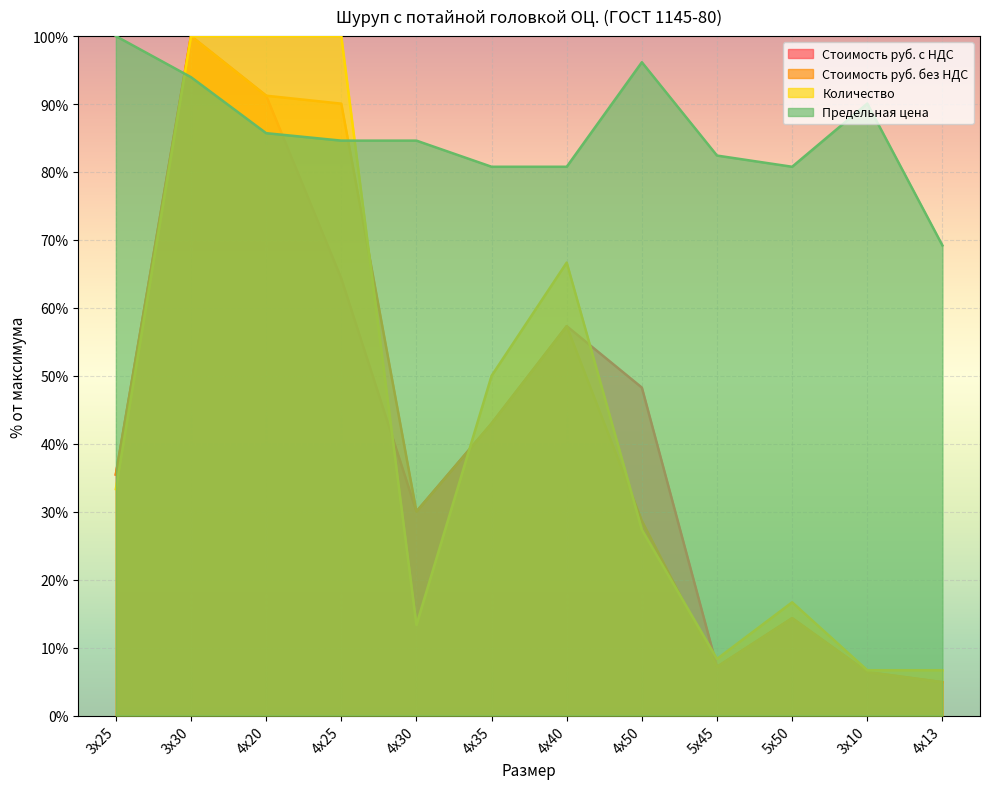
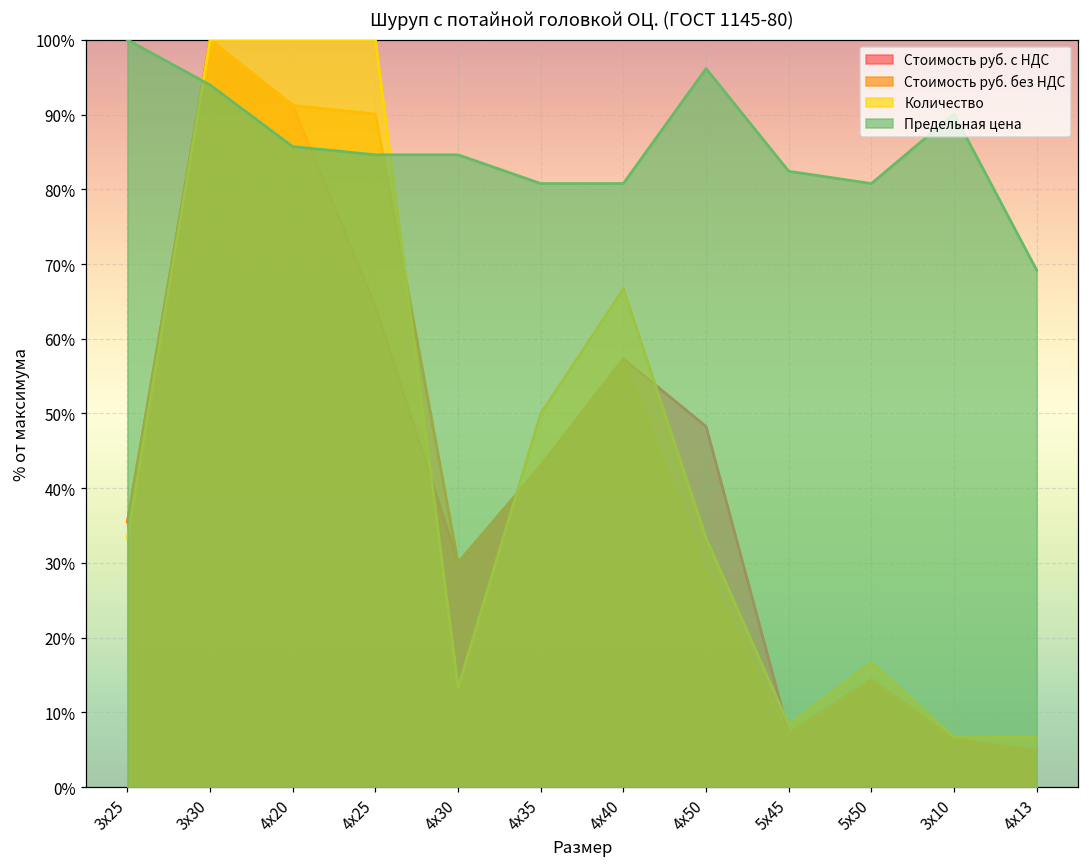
Количество, 4х50: 27% -> 33%
